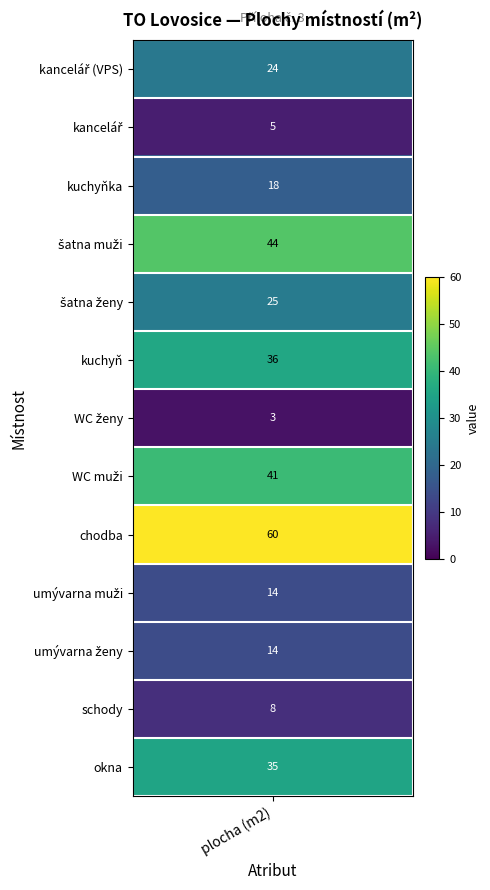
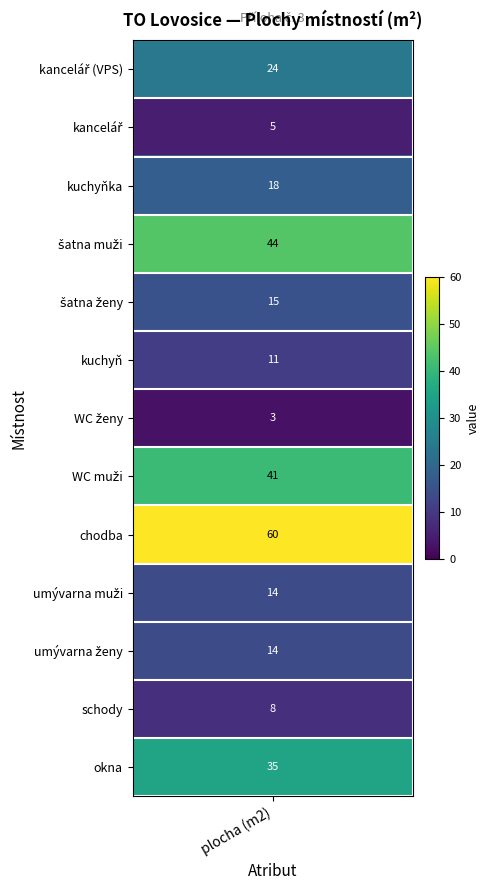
šatna ženy, plocha (m2): 25 -> 15
kuchyň, plocha (m2): 36 -> 11
